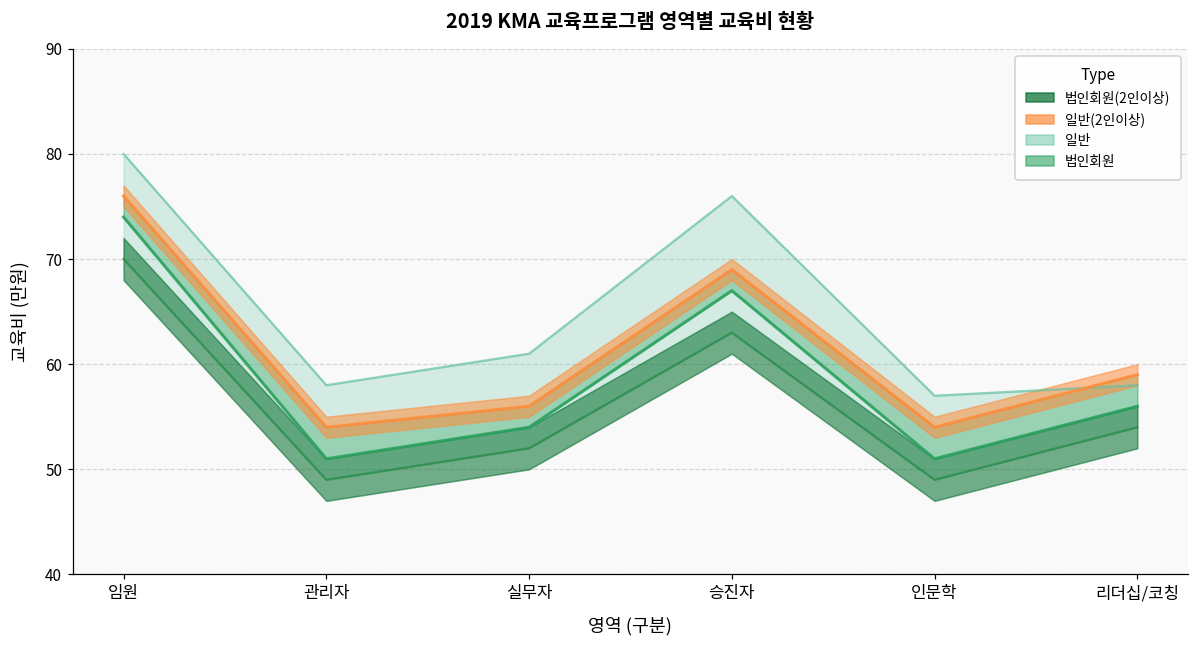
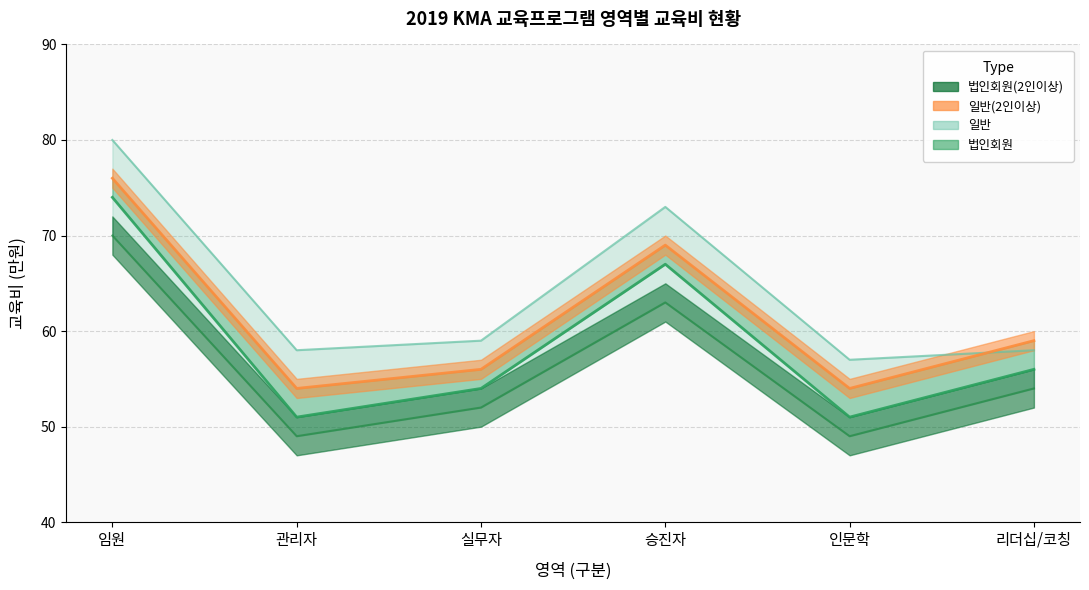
일반, 실무자: 61 -> 59
일반, 승진자: 76 -> 73
